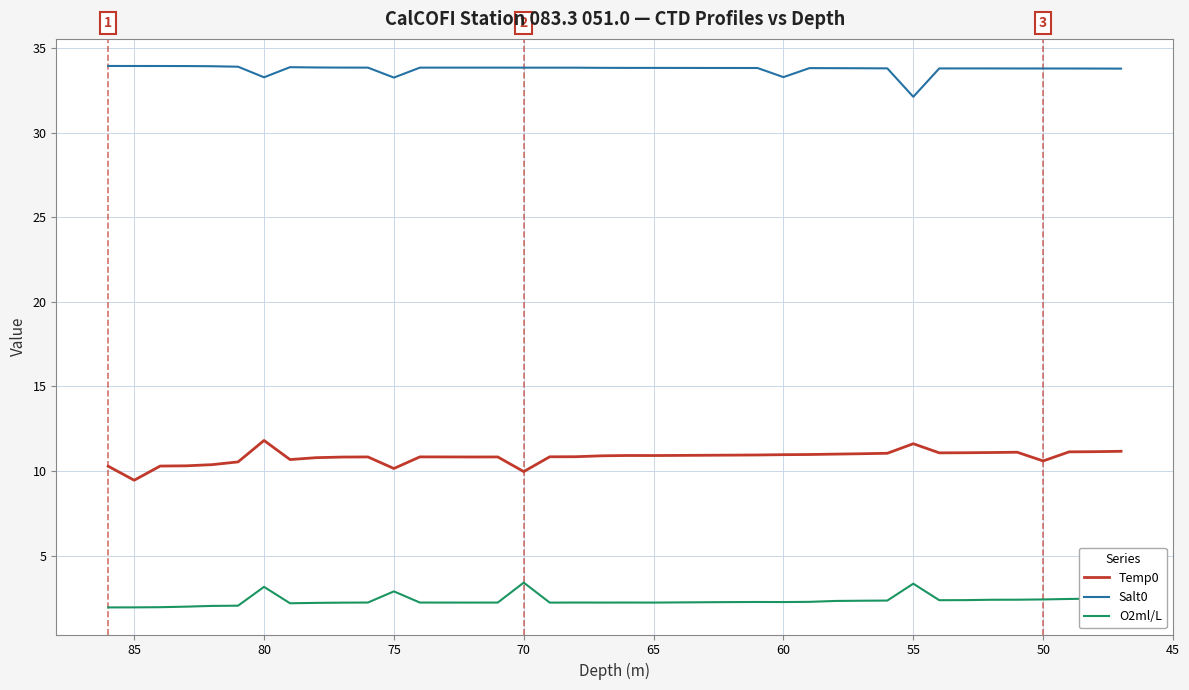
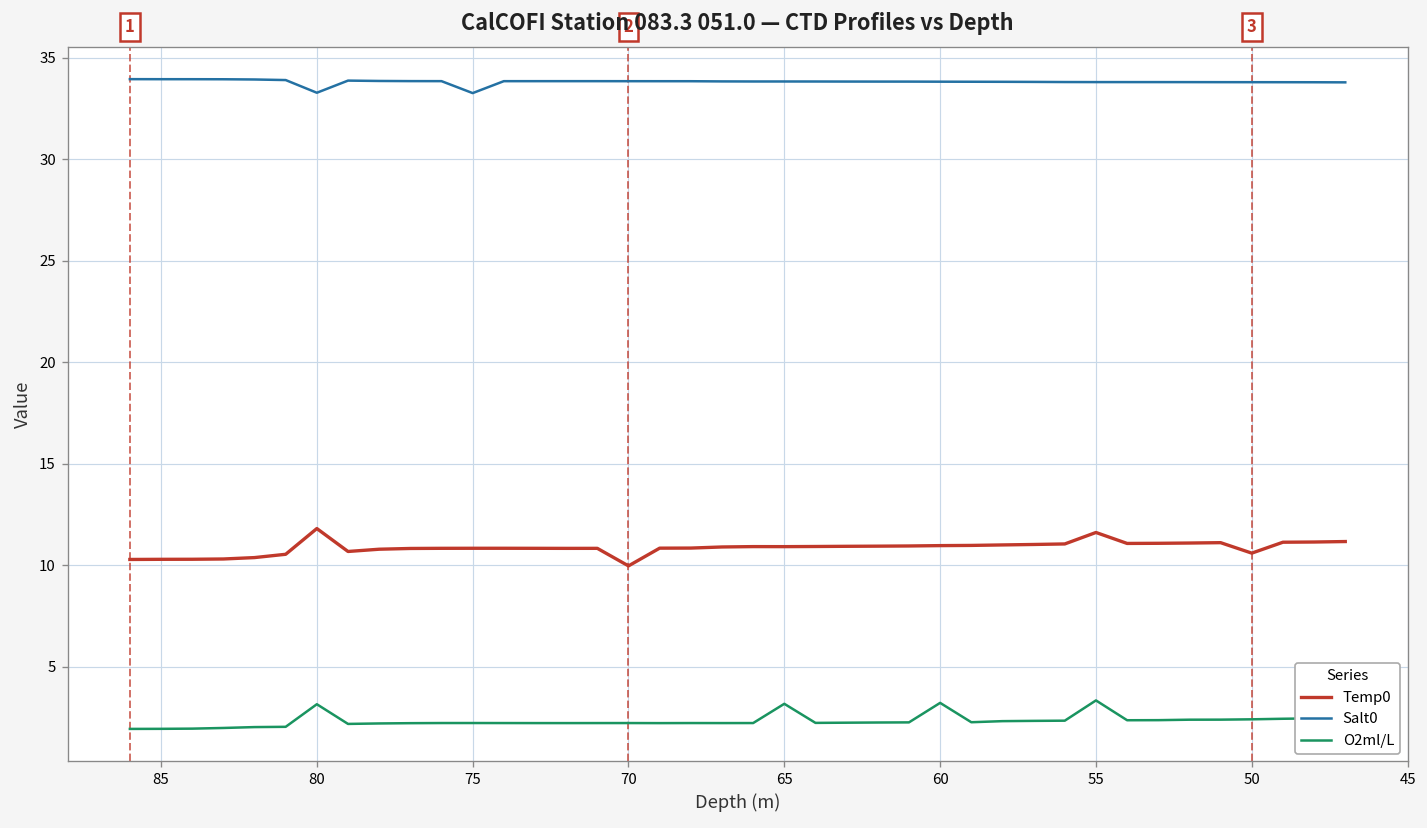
Temp0, 85: 9.5 -> 10.3
Temp0, 75: 10.2 -> 10.8
O2ml/L, 75: 2.9 -> 2.2
O2ml/L, 70: 3.4 -> 2.2
O2ml/L, 65: 2.2 -> 3.2
Salt0, 60: 33.3 -> 33.8
O2ml/L, 60: 2.3 -> 3.2
Salt0, 55: 32.1 -> 33.8
